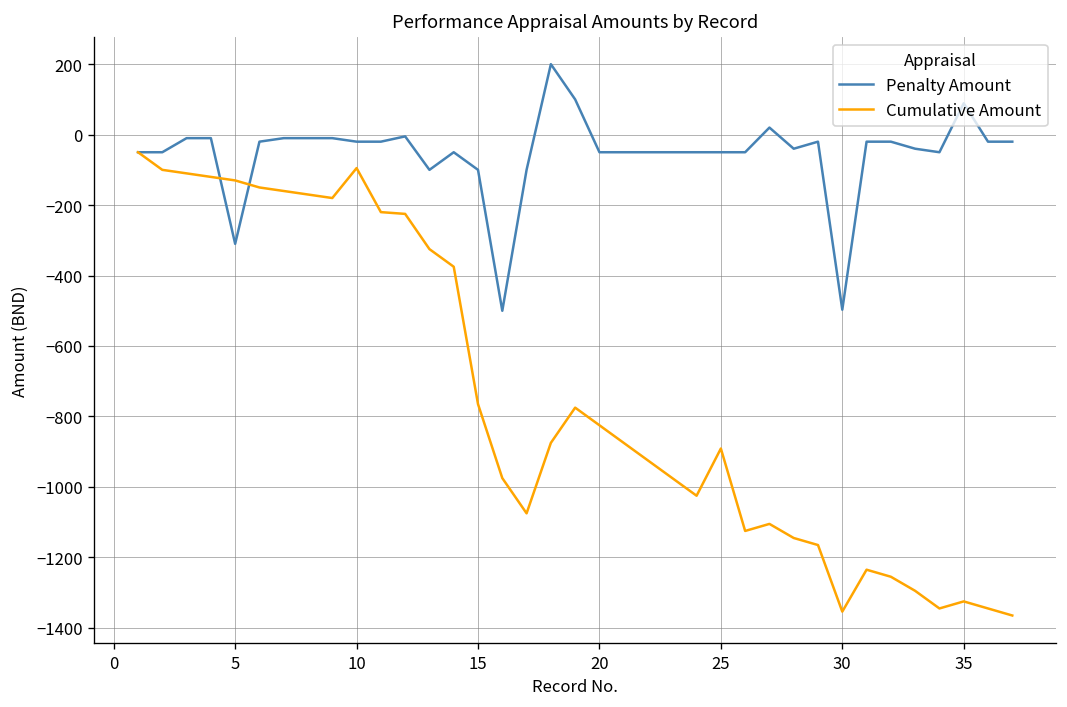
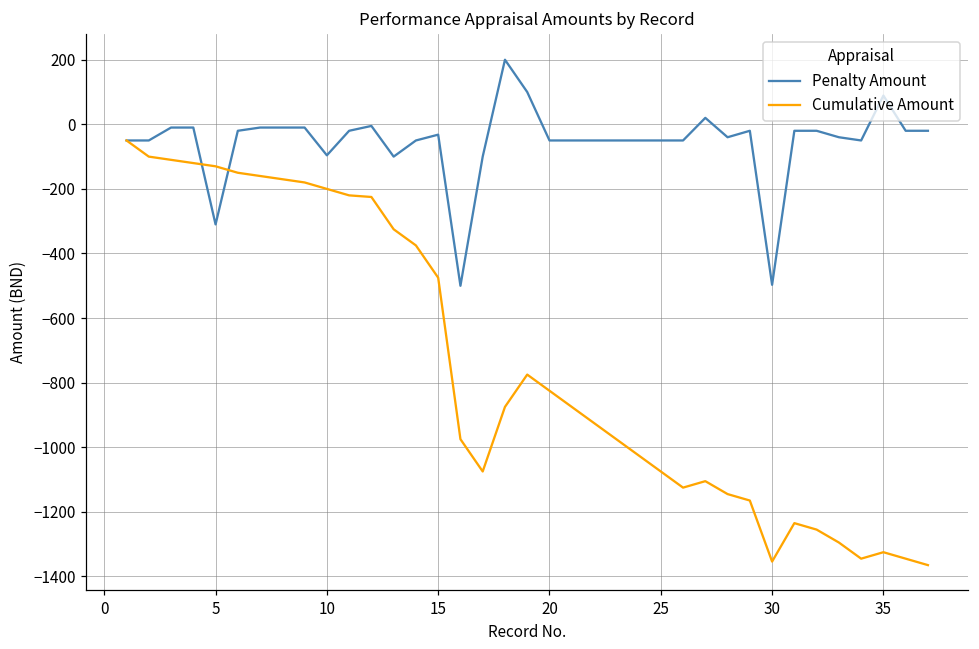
Penalty Amount, 10: -20 -> -100
Cumulative Amount, 10: -100 -> -200
Penalty Amount, 15: -100 -> -30
Cumulative Amount, 15: -770 -> -480
Cumulative Amount, 25: -890 -> -1080
